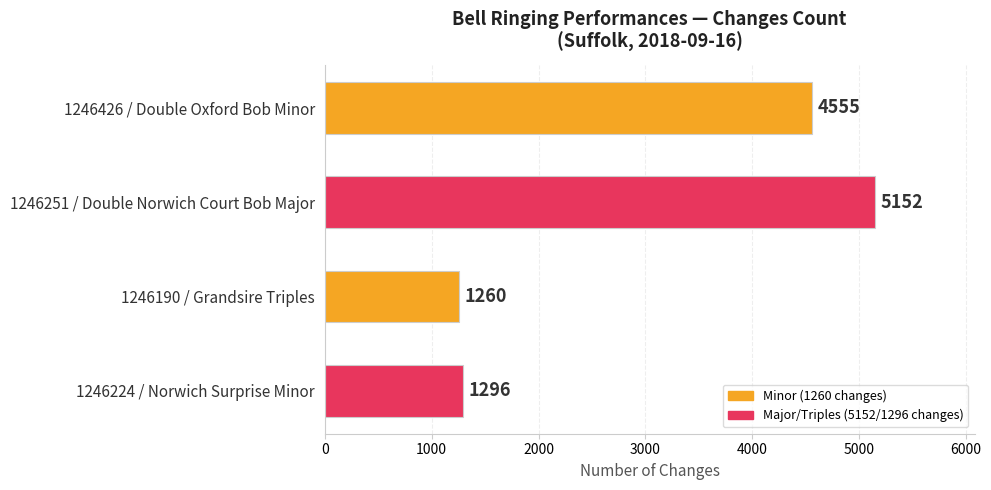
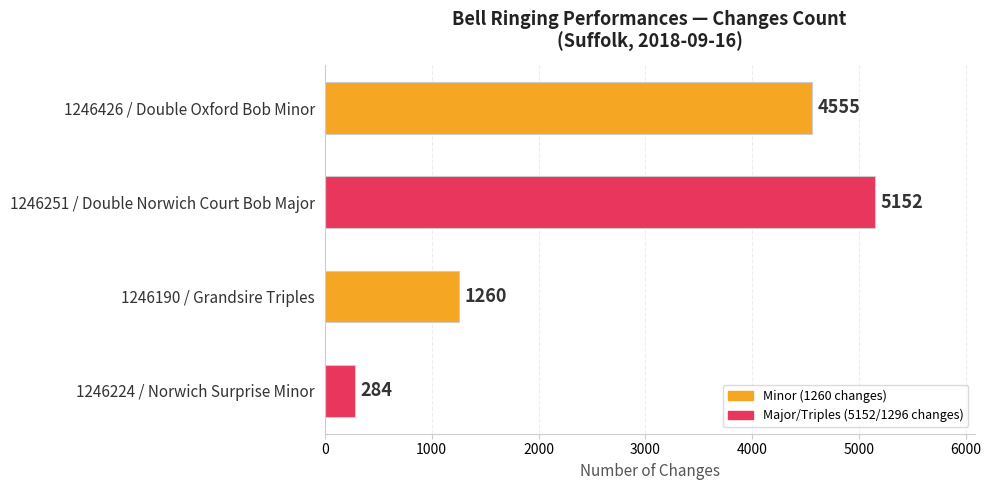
1246224 / Norwich Surprise Minor: 1296 -> 284
